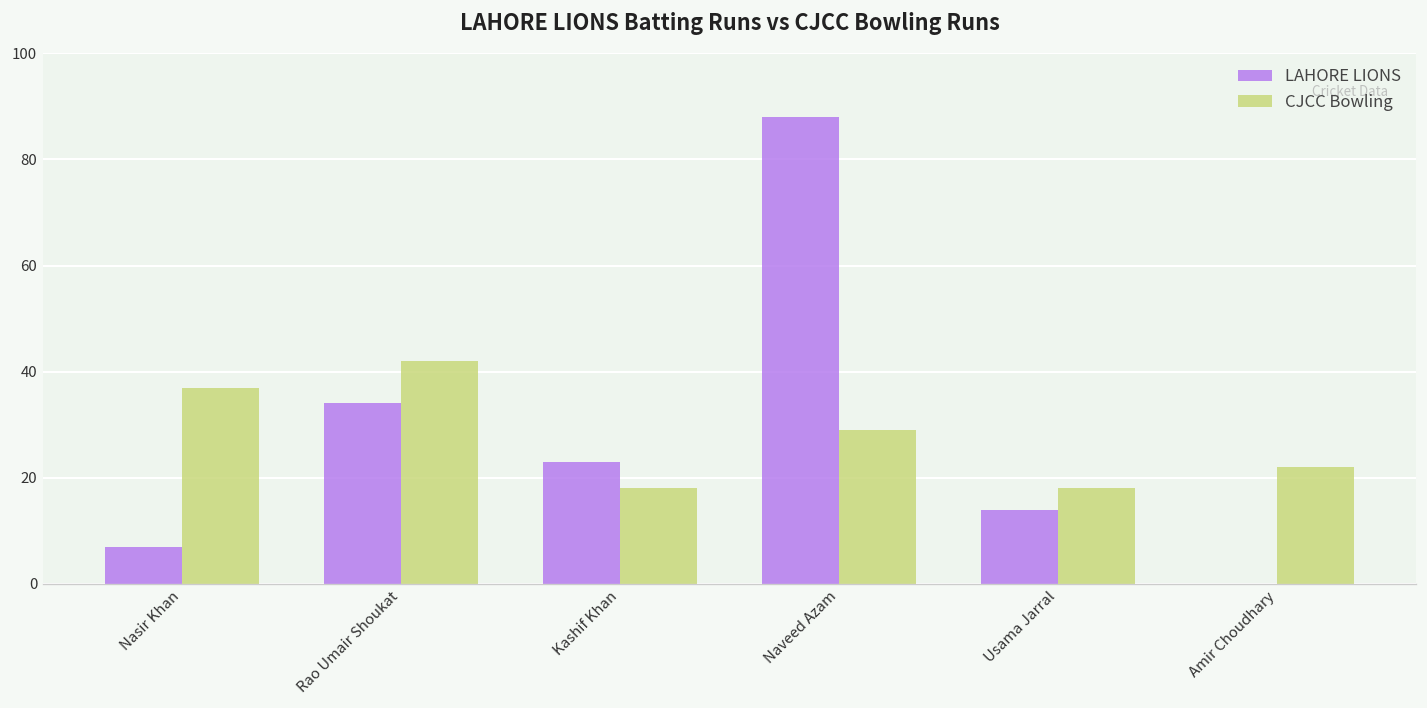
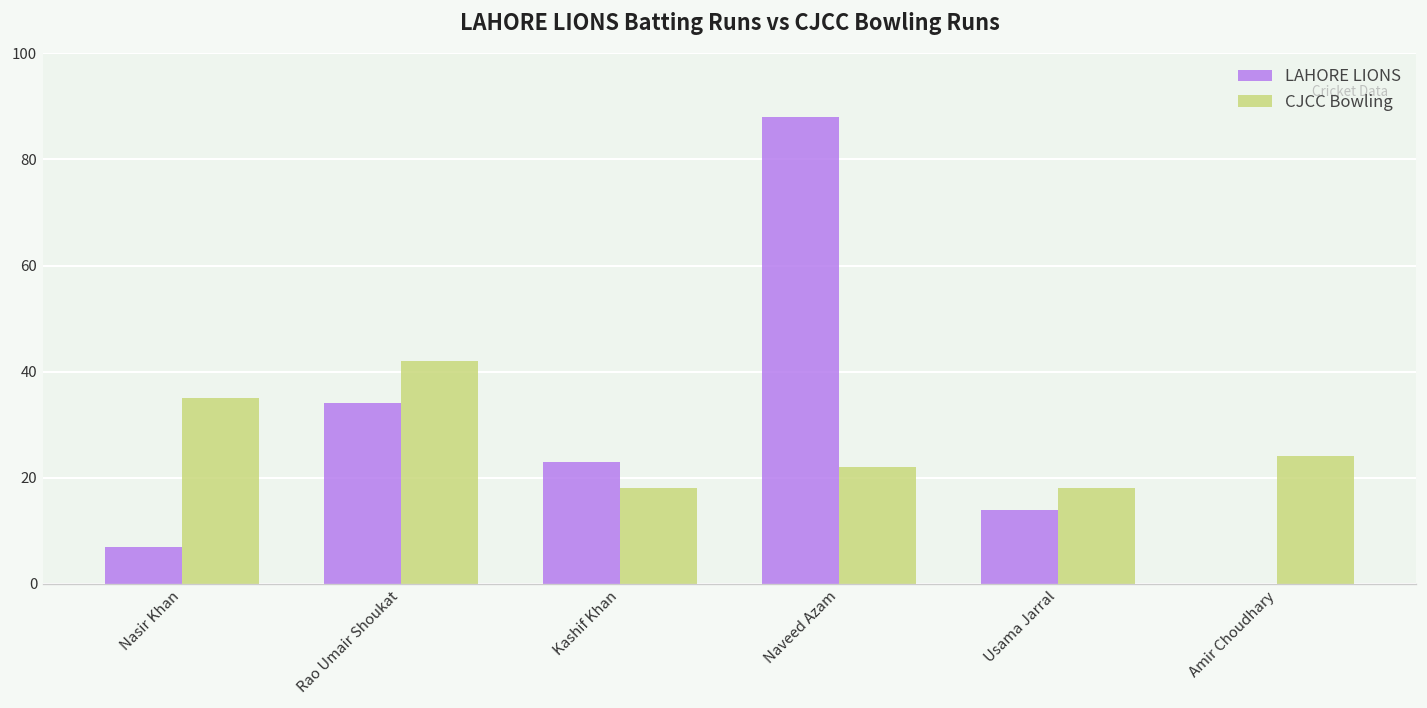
CJCC Bowling, Nasir Khan: 37 -> 35
CJCC Bowling, Naveed Azam: 29 -> 22
CJCC Bowling, Amir Choudhary: 22 -> 24
